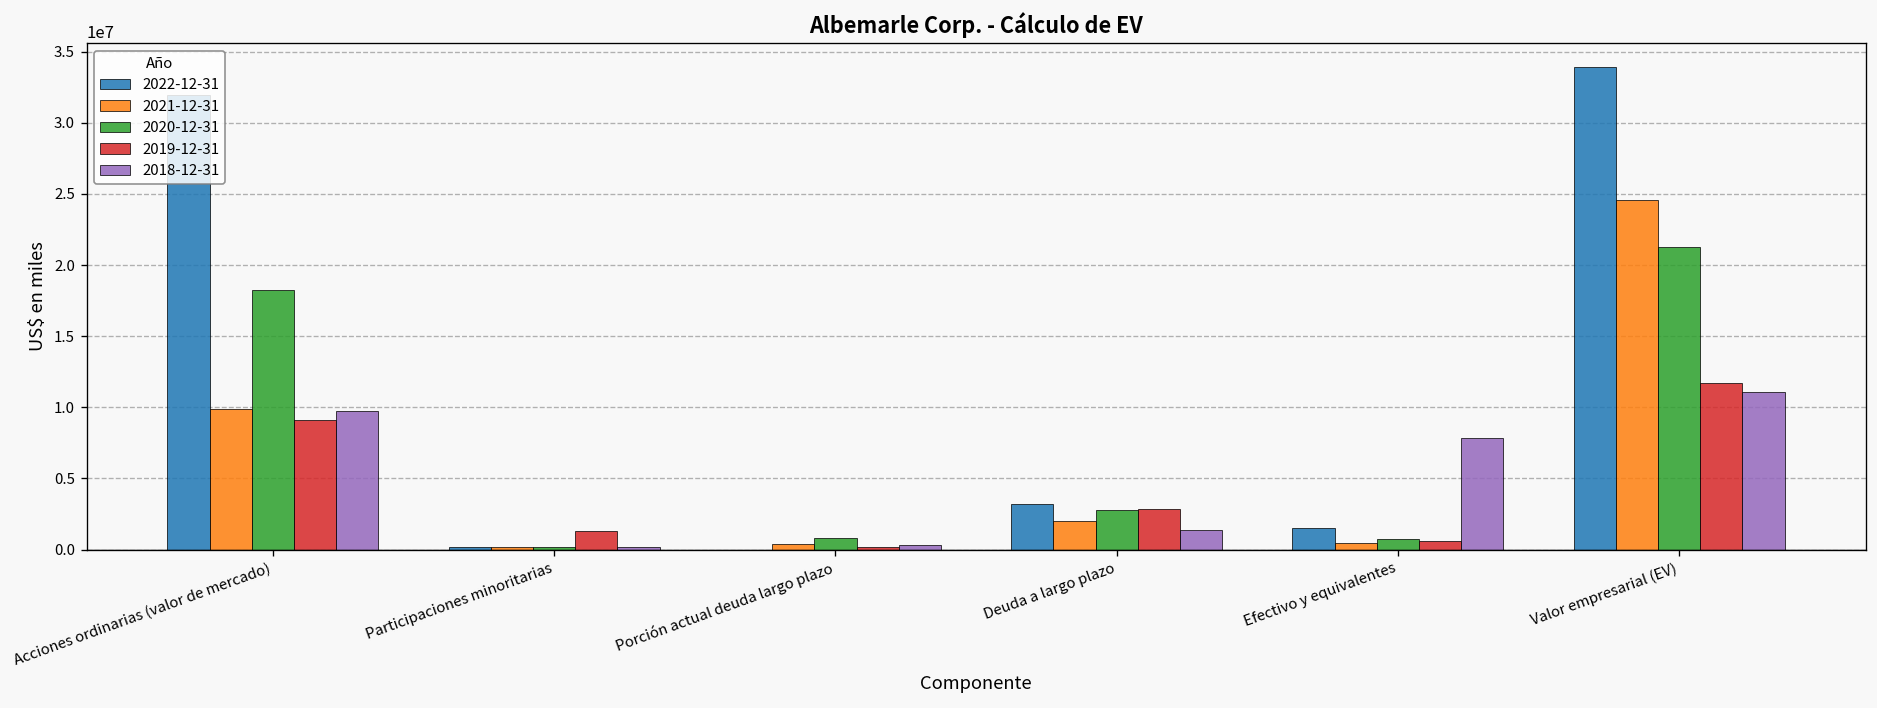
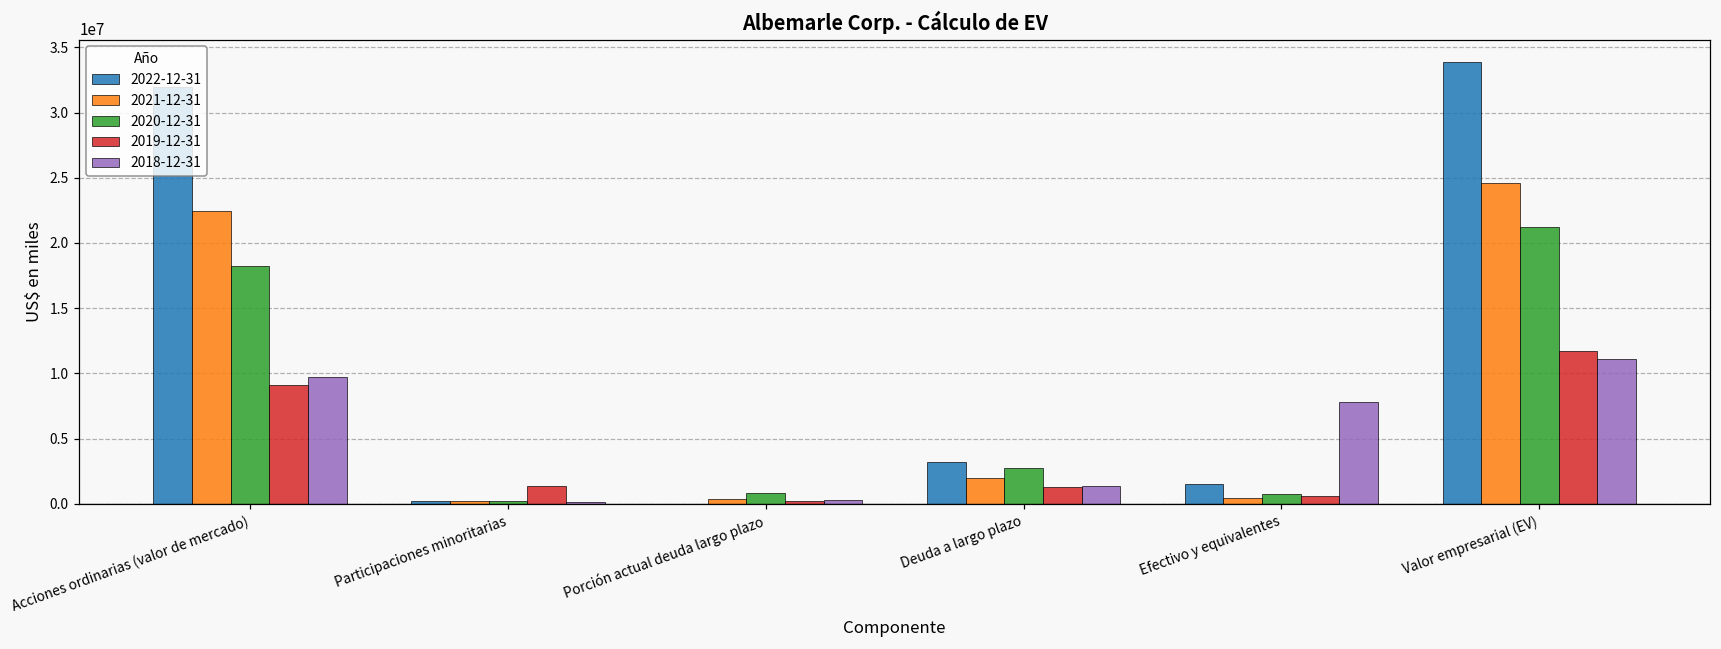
2021-12-31, Acciones ordinarias (valor de mercado): 9800000 -> 22500000
2019-12-31, Deuda a largo plazo: 2900000 -> 1300000
